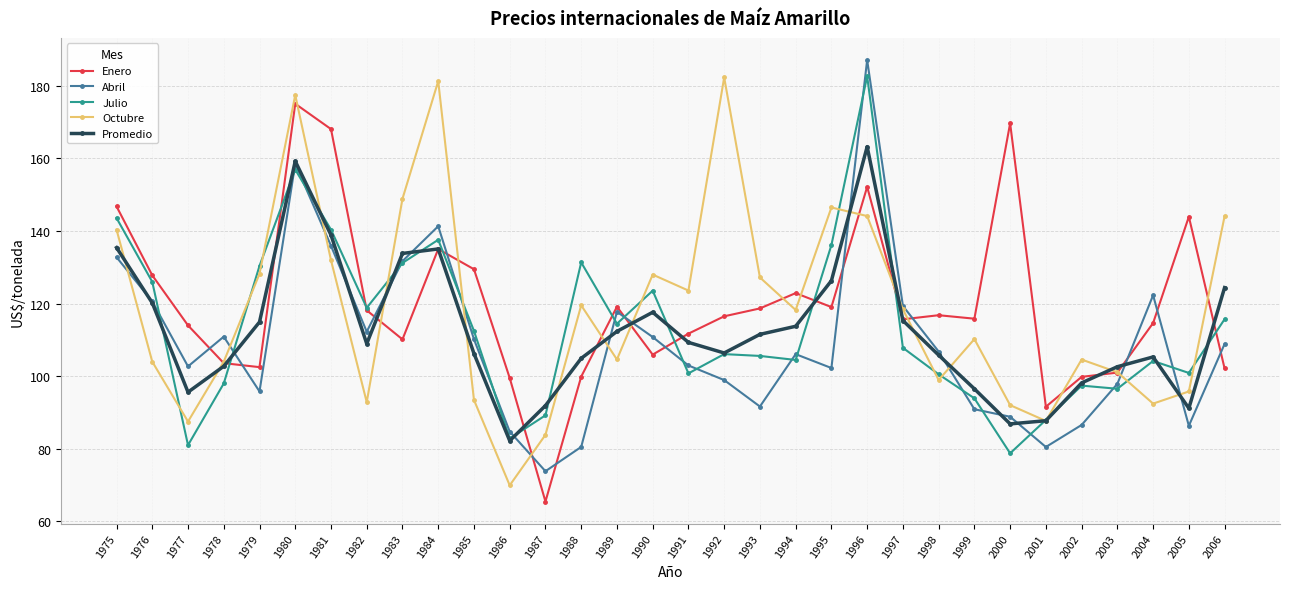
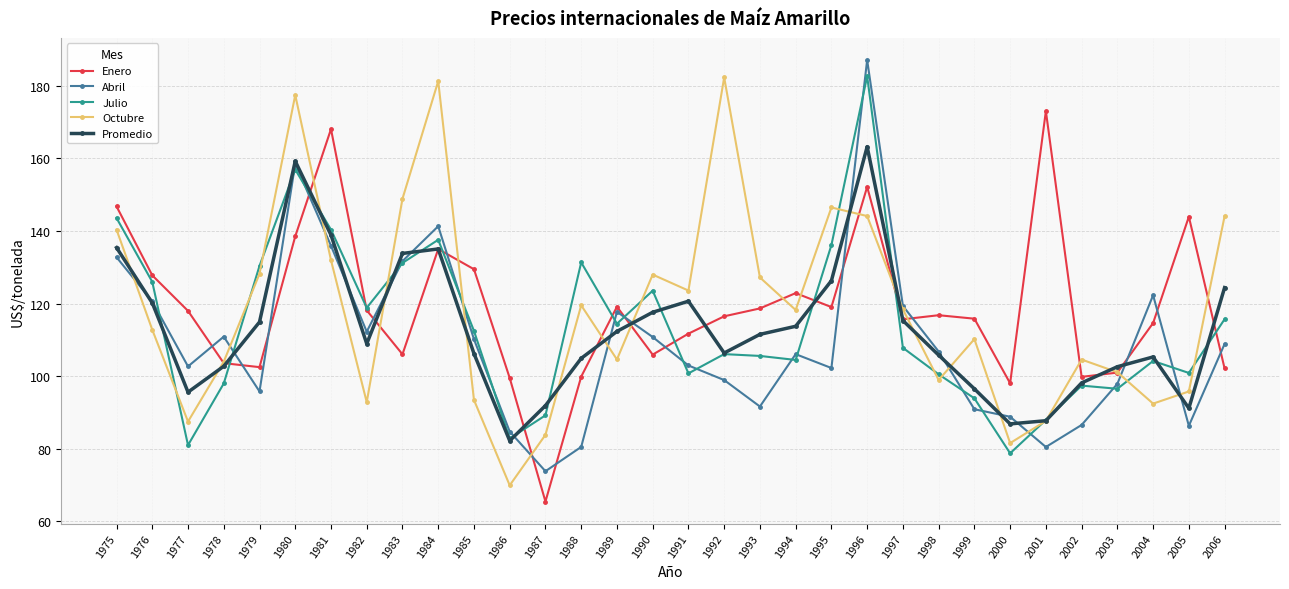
Octubre, 1976: 104 -> 113
Enero, 1977: 114 -> 118
Enero, 1980: 175 -> 139
Enero, 1983: 110 -> 106
Promedio, 1991: 109 -> 121
Enero, 2000: 170 -> 98
Octubre, 2000: 92 -> 82
Enero, 2001: 92 -> 173
